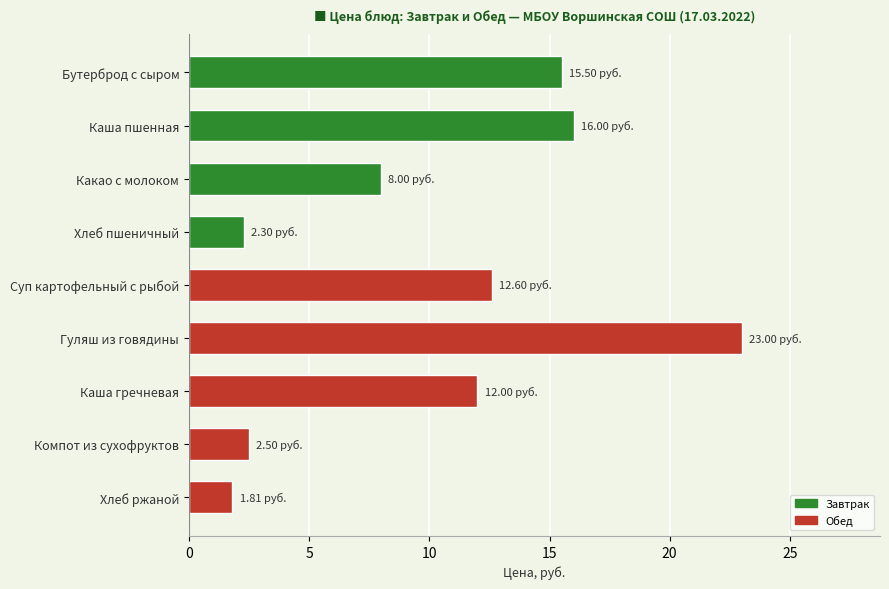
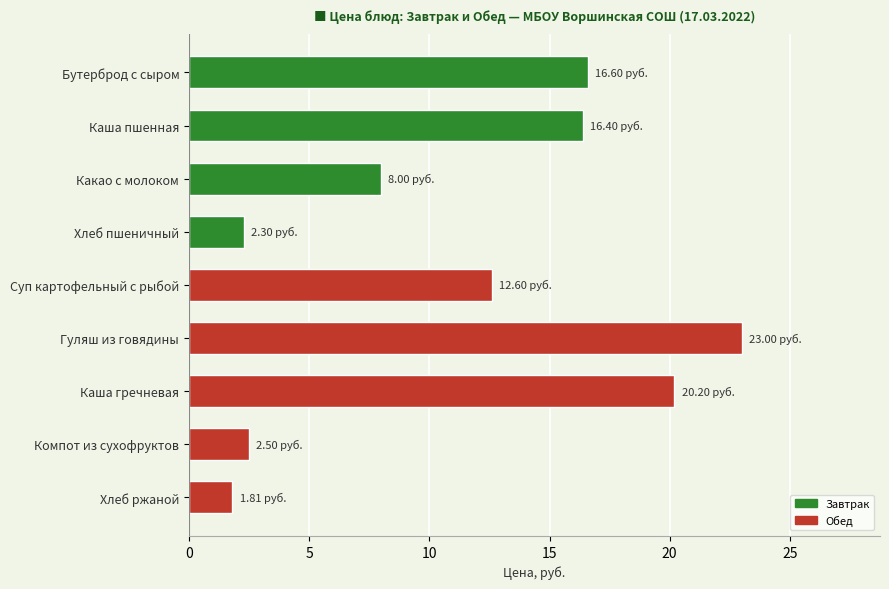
Бутерброд с сыром: 15.50 -> 16.60
Каша пшенная: 16.00 -> 16.40
Каша гречневая: 12.00 -> 20.20
